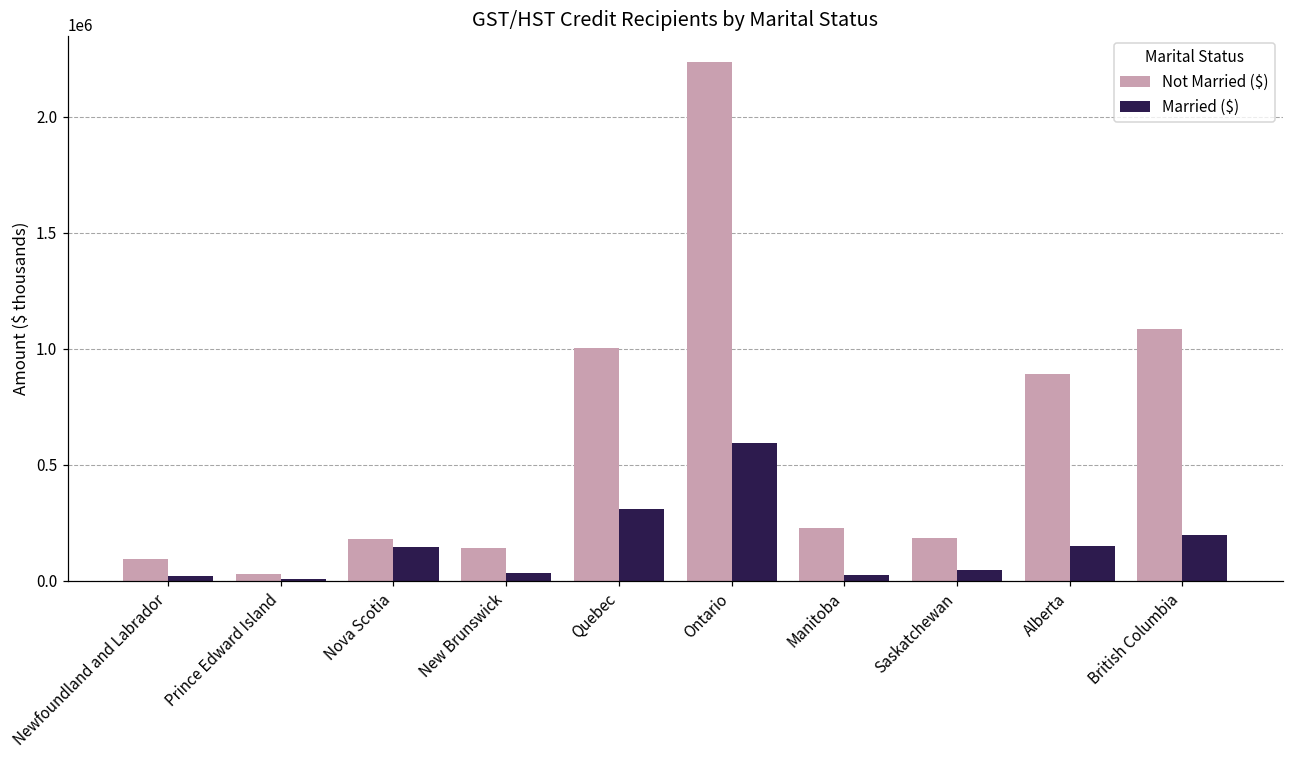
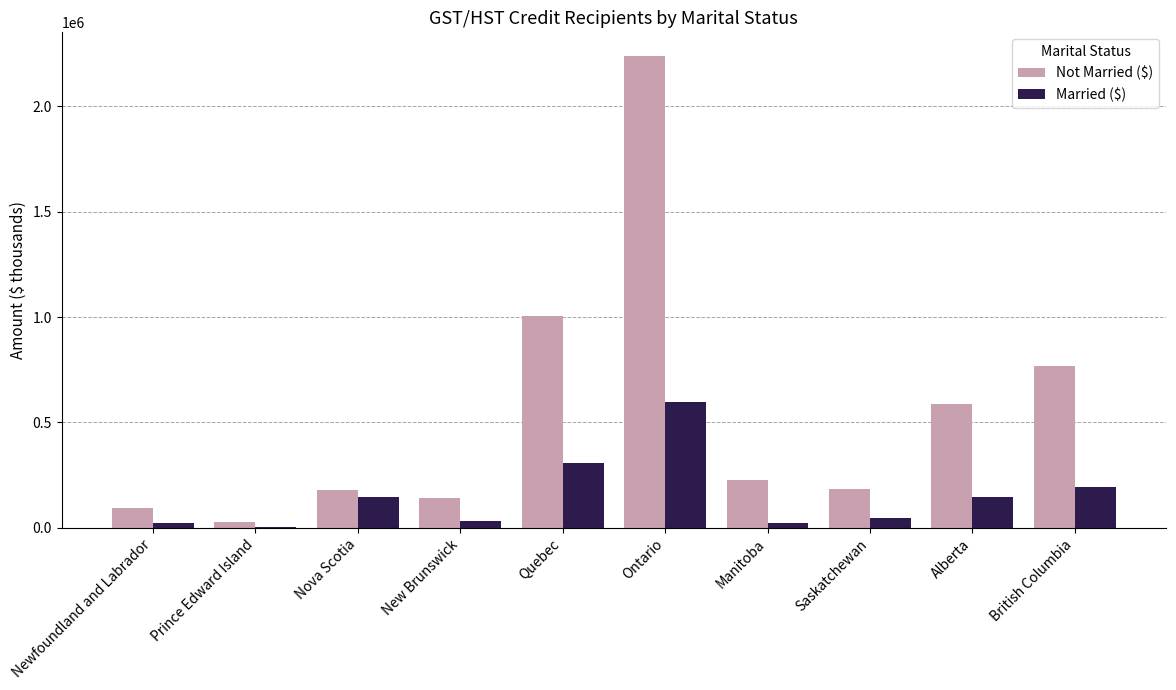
Not Married ($), Alberta: 890000 -> 590000
Not Married ($), British Columbia: 1080000 -> 770000
